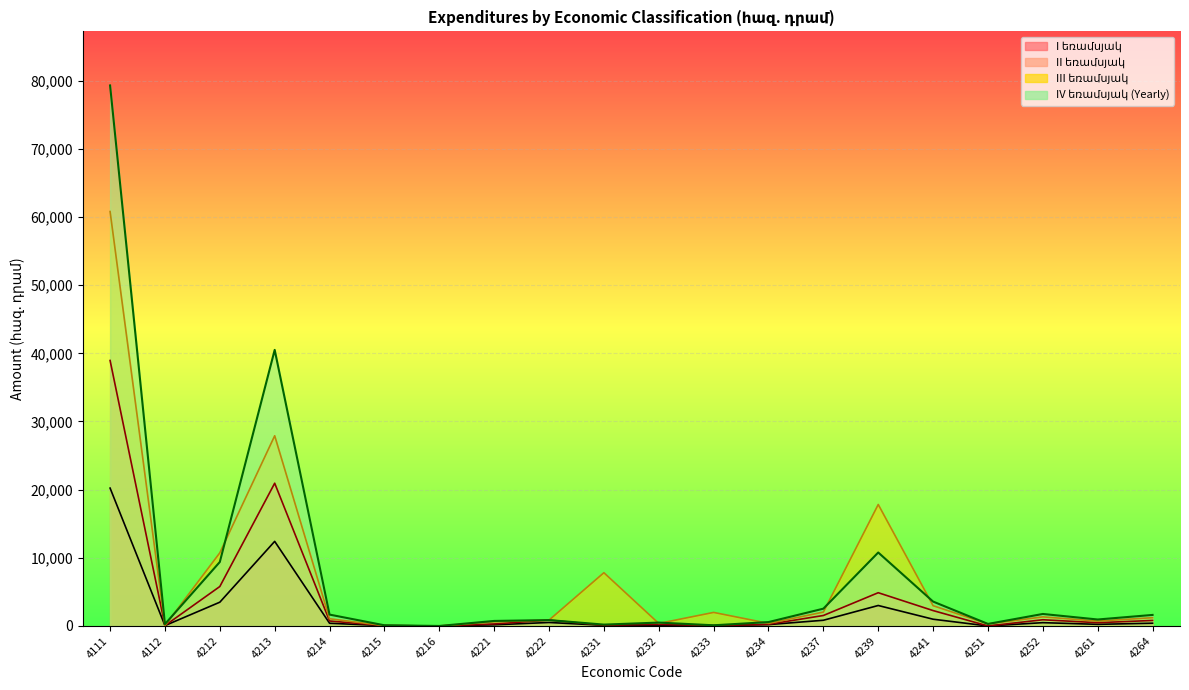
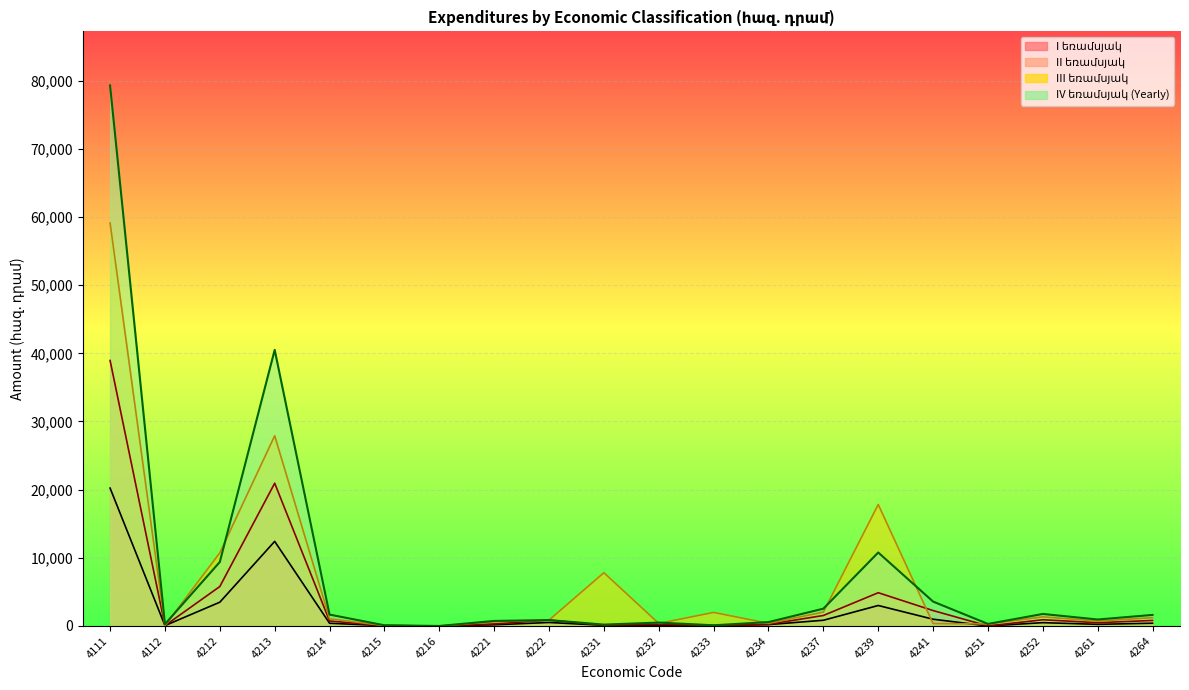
III եռամսյակ, 4111: 61,000 -> 59,000
III եռամսյակ, 4241: 3,000 -> 0
